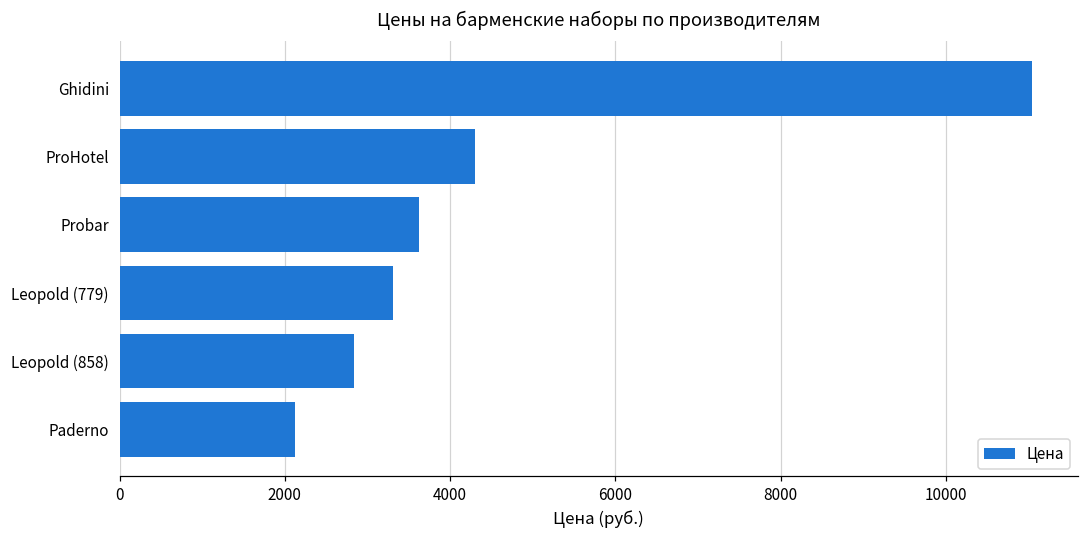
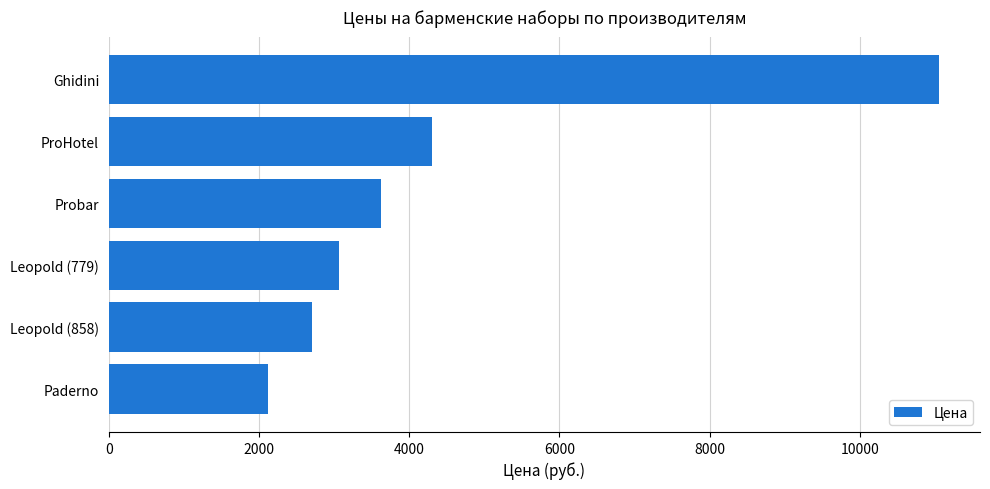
Leopold (779): 3300 -> 3100
Leopold (858): 2800 -> 2700
